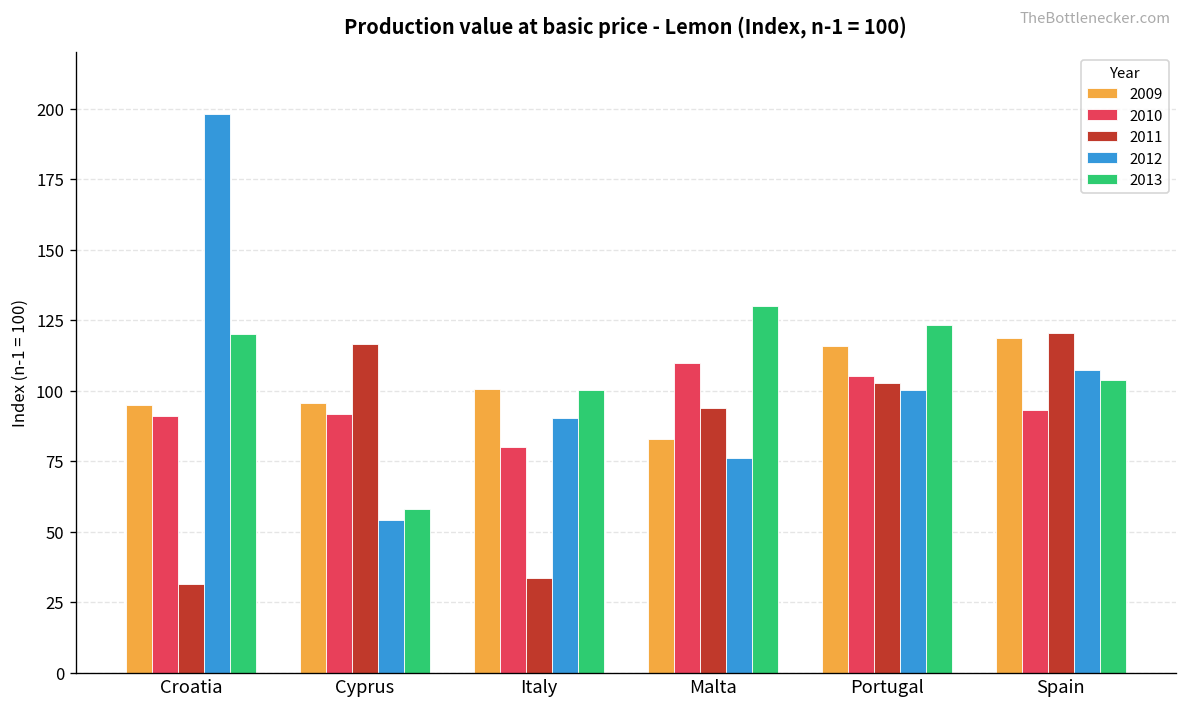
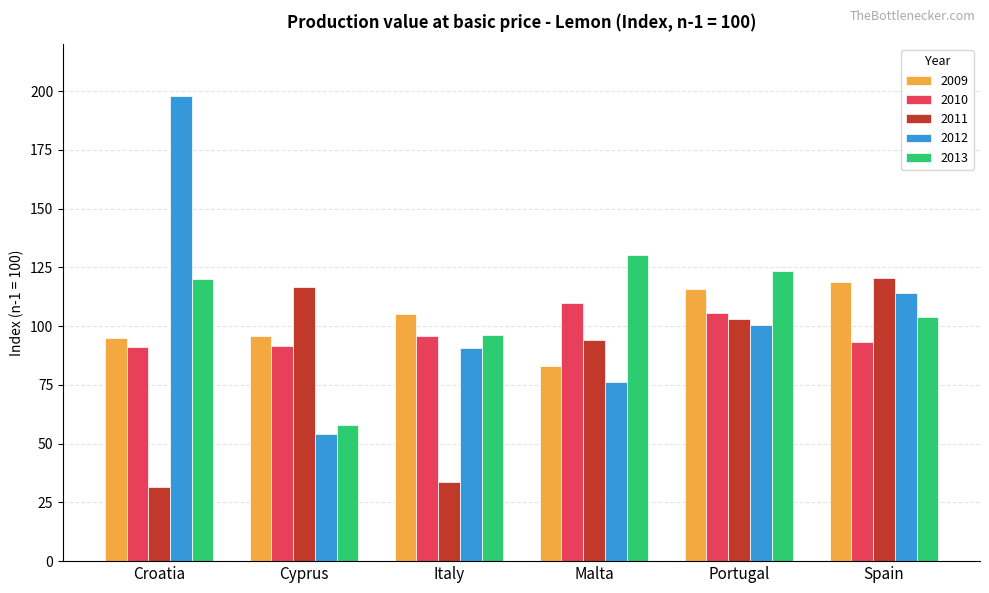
2009, Italy: 101 -> 105
2010, Italy: 80 -> 96
2013, Italy: 100 -> 96
2012, Spain: 107 -> 114
